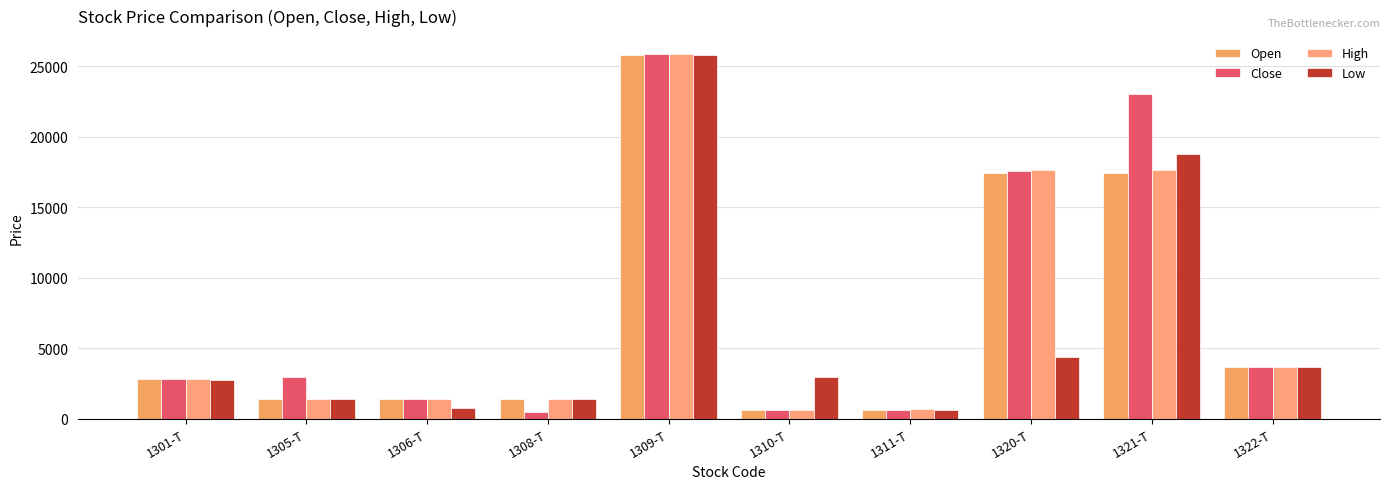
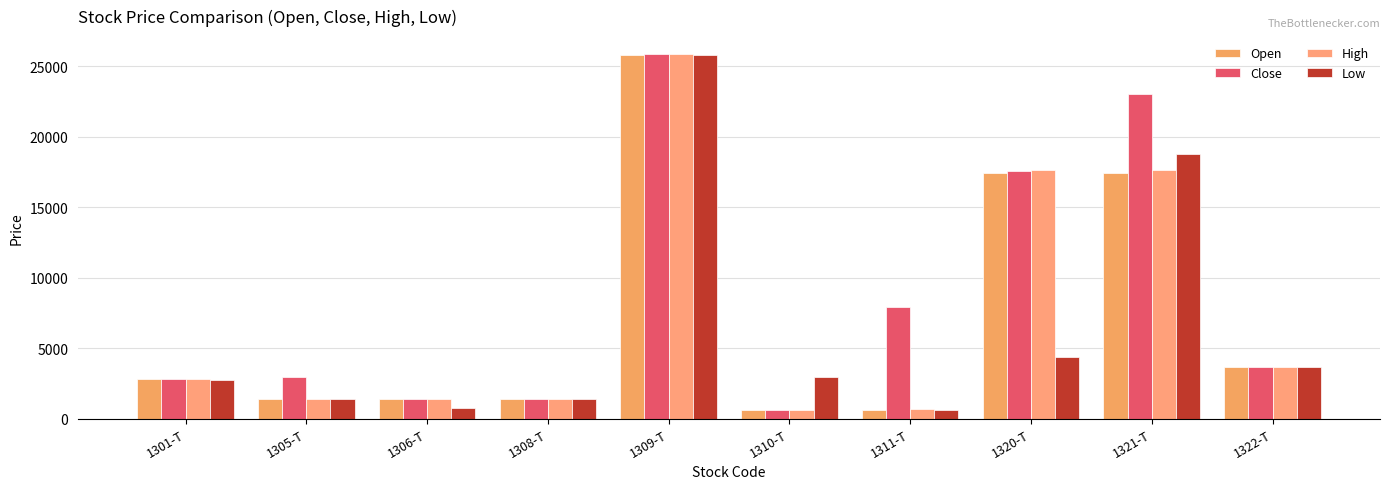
Close, 1308-T: 500 -> 1400
Close, 1311-T: 600 -> 7900
